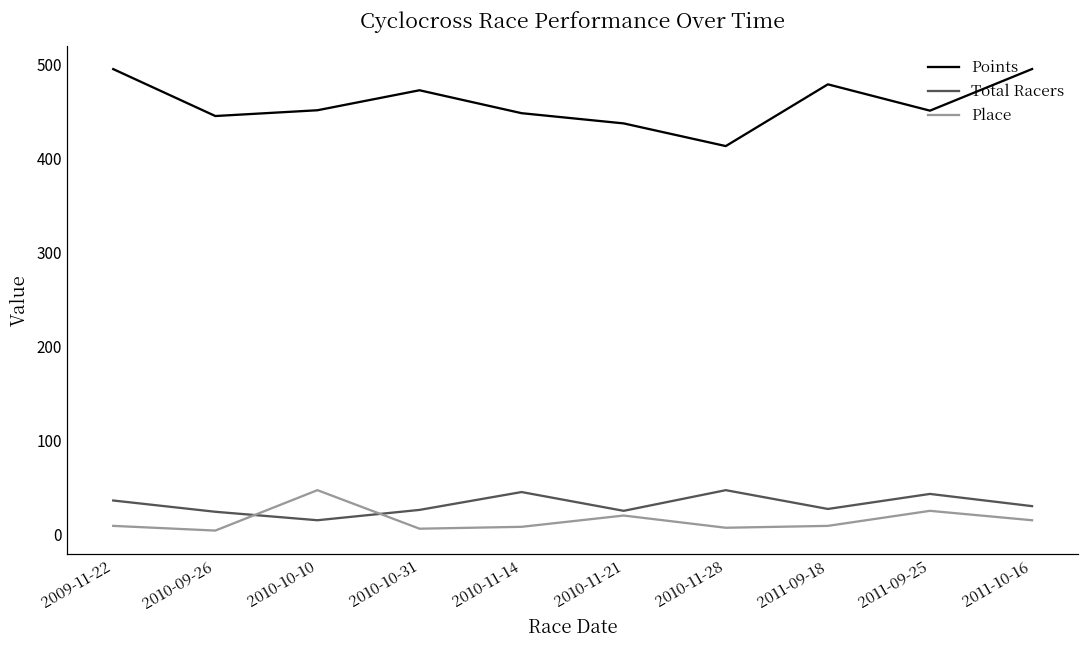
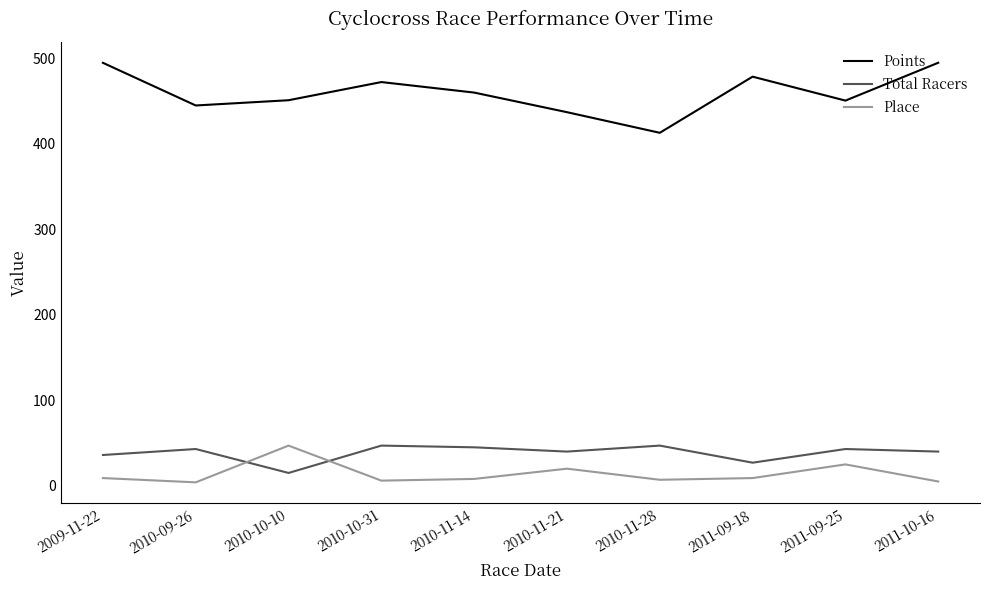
Total Racers, 2010-09-26: 20 -> 40
Total Racers, 2010-10-31: 30 -> 50
Points, 2010-11-14: 450 -> 460
Total Racers, 2010-11-21: 30 -> 40
Total Racers, 2011-10-16: 30 -> 40
Place, 2011-10-16: 20 -> 10
